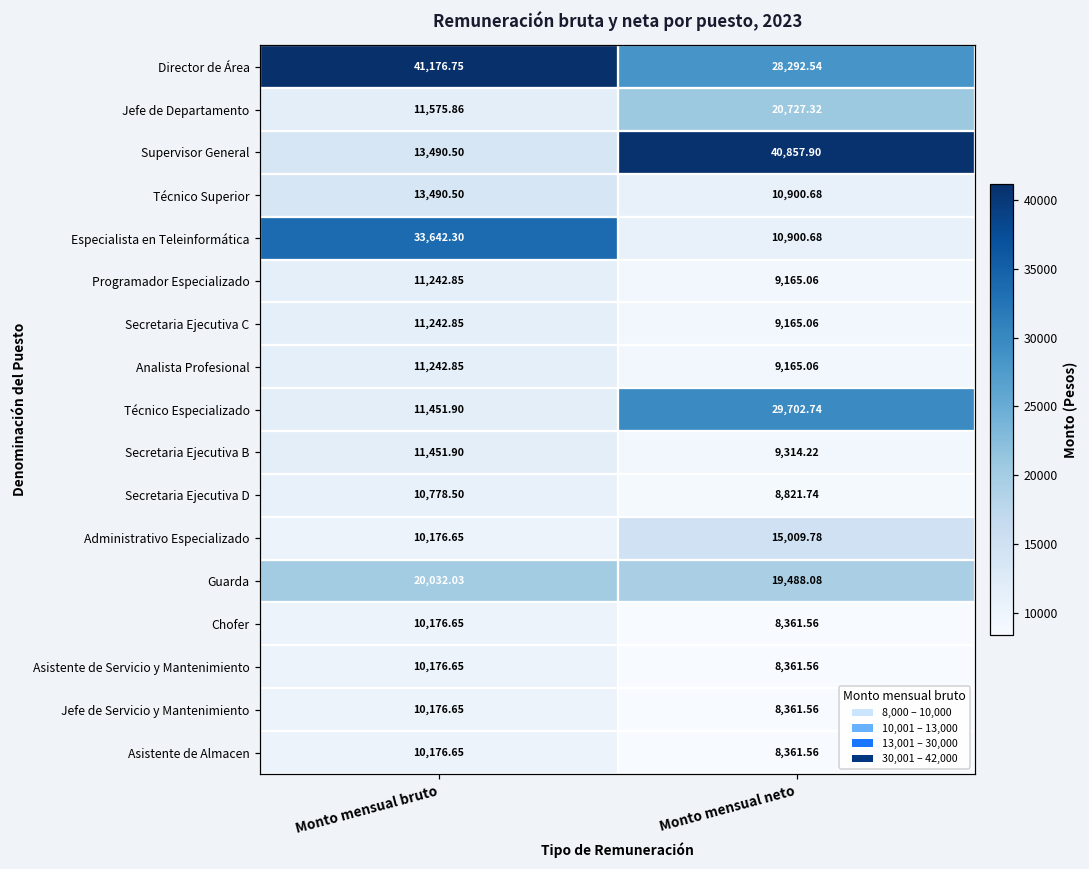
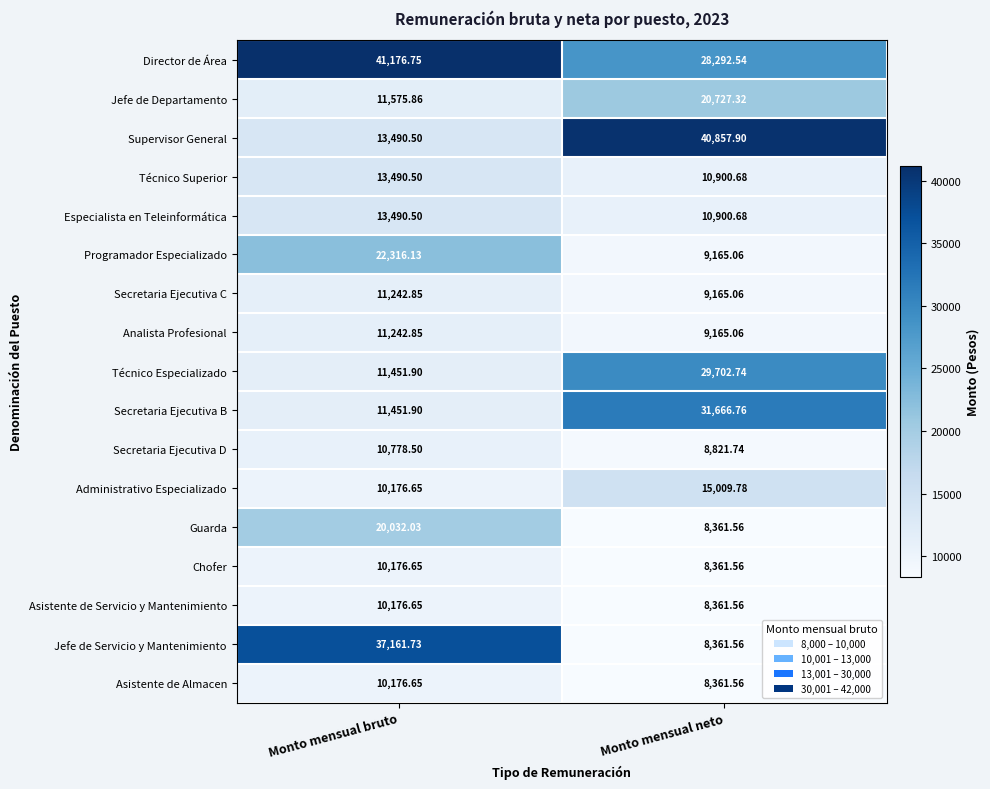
Especialista en Teleinformática, Monto mensual bruto: 33,642.30 -> 13,490.50
Programador Especializado, Monto mensual bruto: 11,242.85 -> 22,316.13
Secretaria Ejecutiva B, Monto mensual neto: 9,314.22 -> 31,666.76
Guarda, Monto mensual neto: 19,488.08 -> 8,361.56
Jefe de Servicio y Mantenimiento, Monto mensual bruto: 10,176.65 -> 37,161.73
